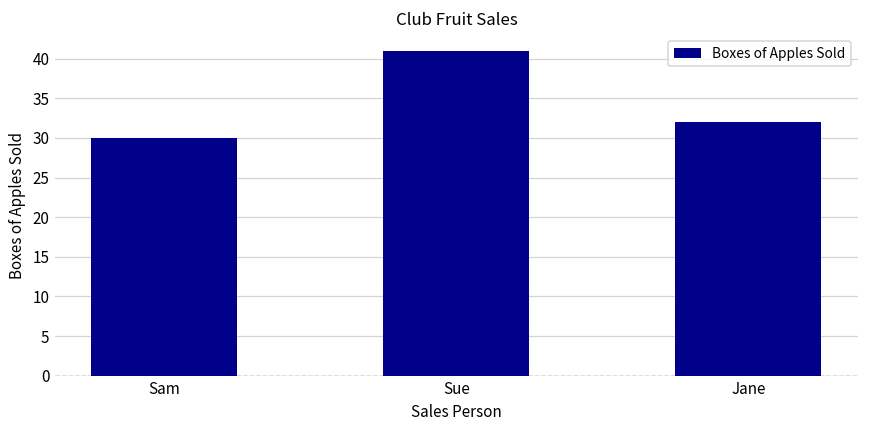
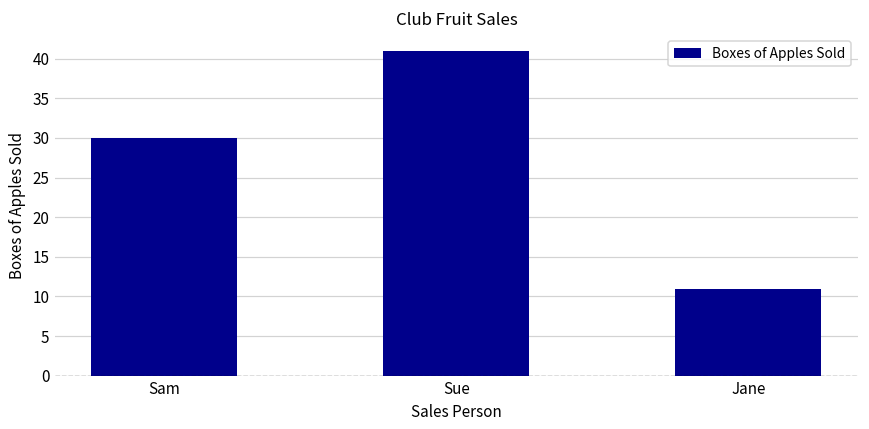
Jane: 32 -> 11
